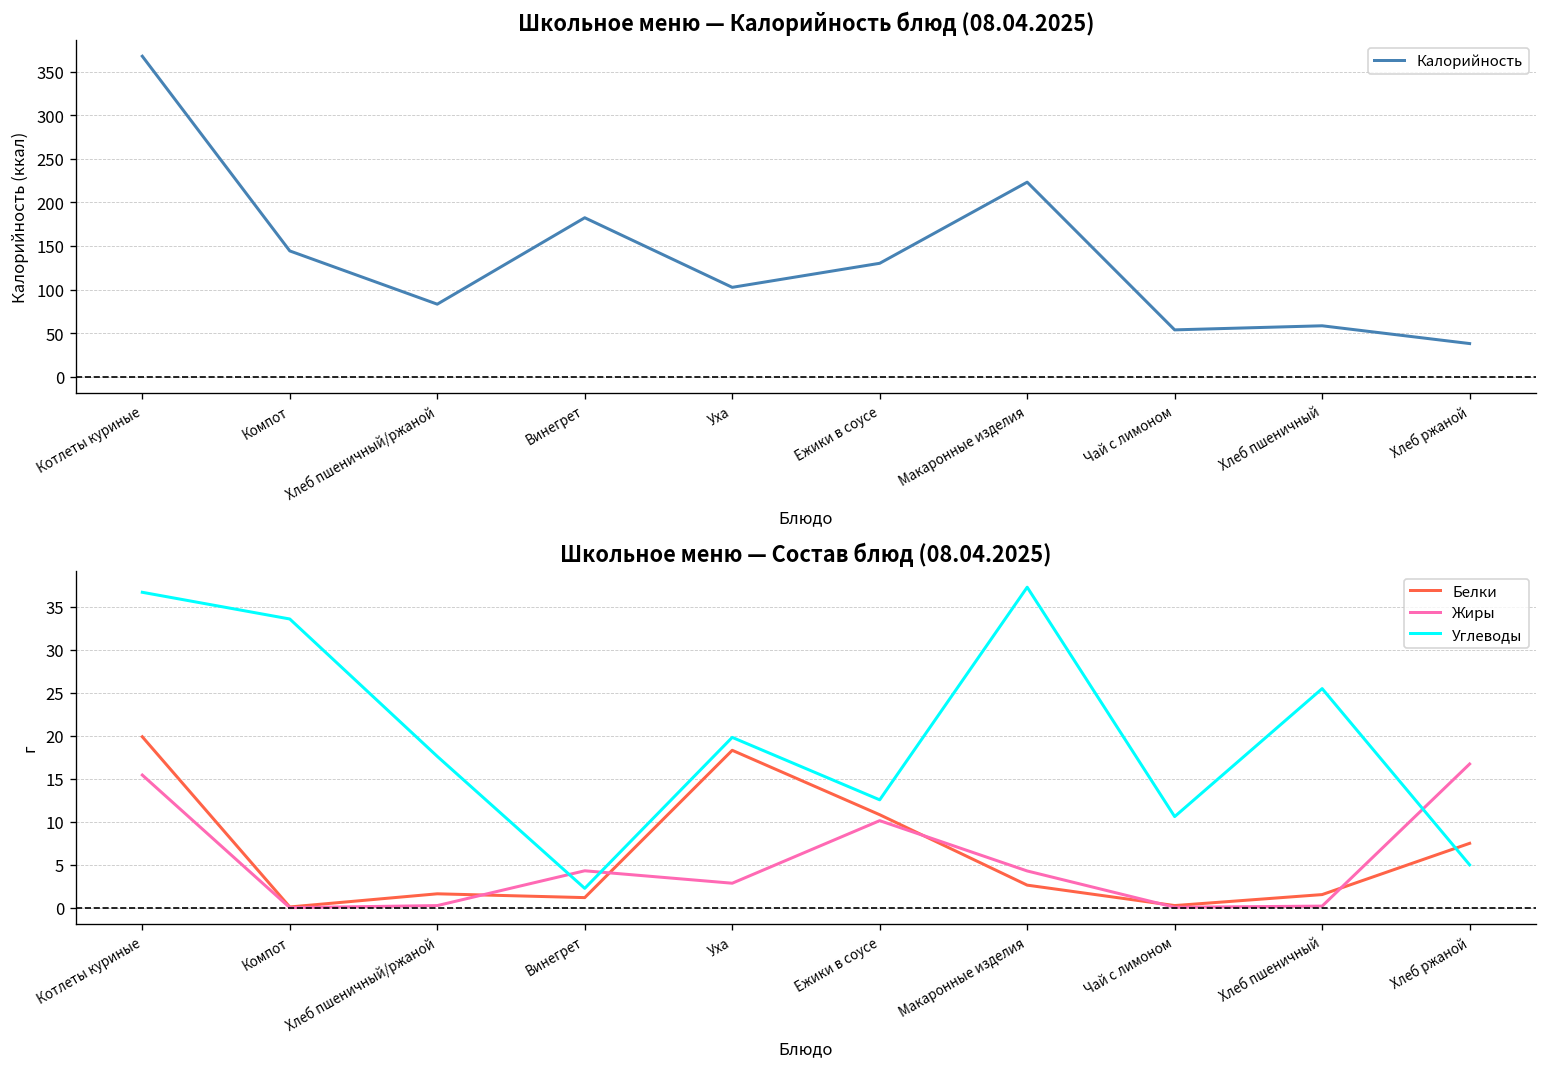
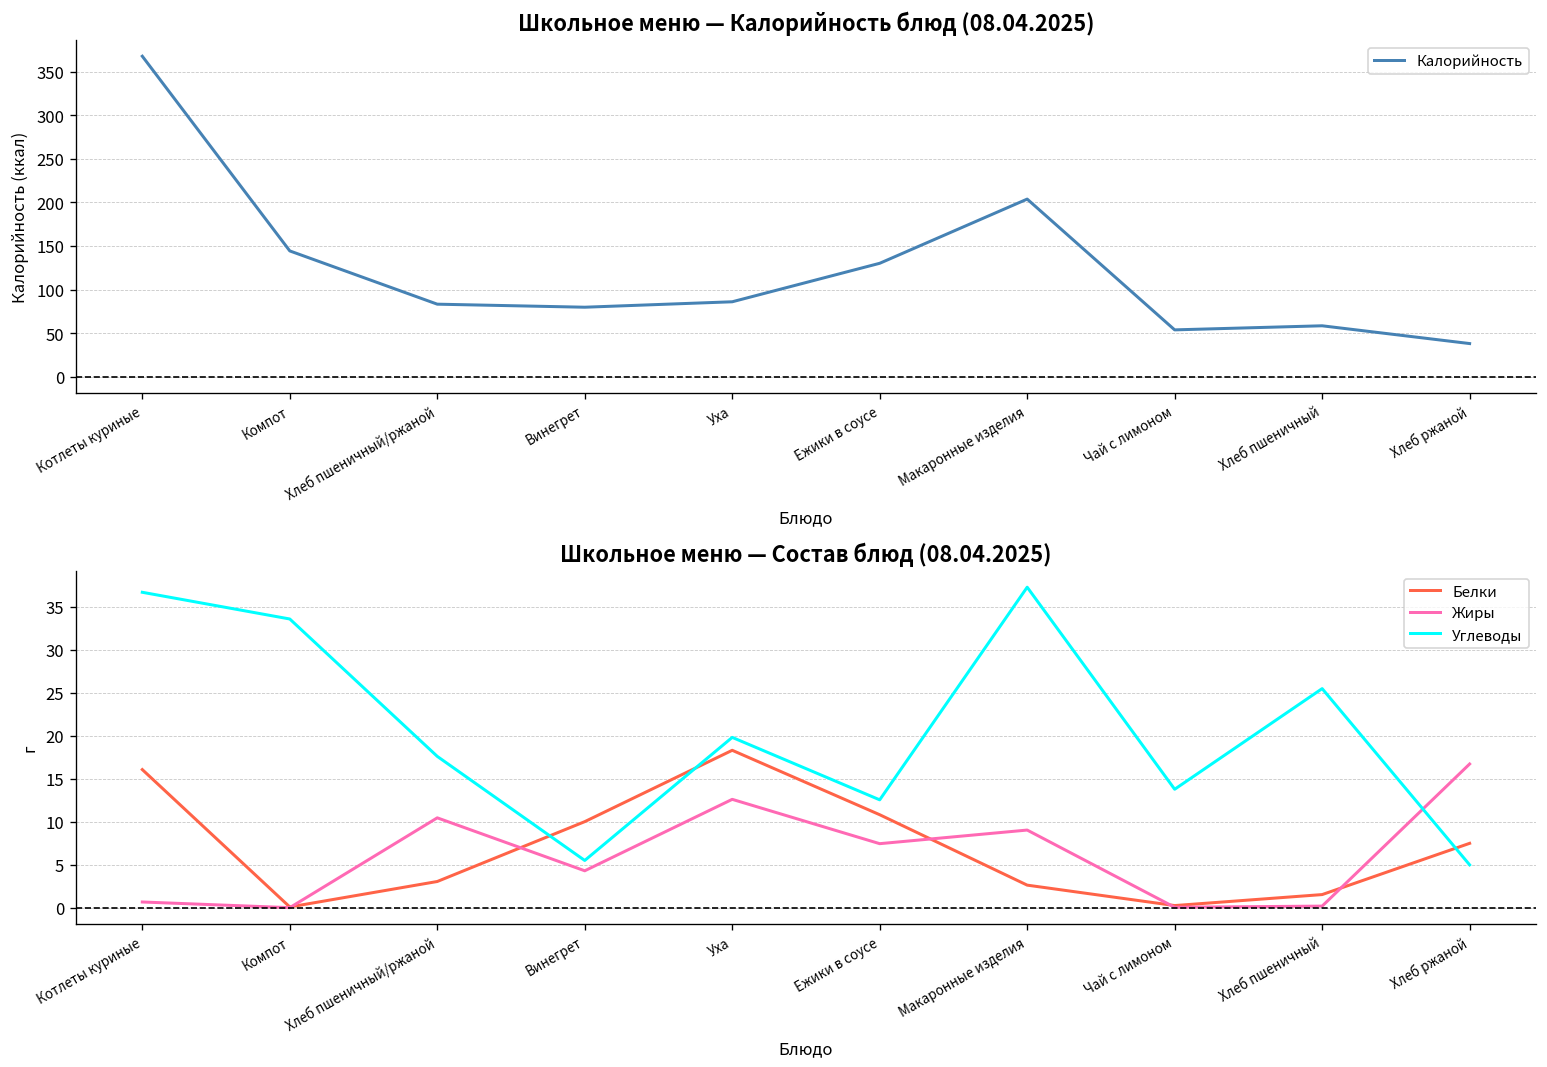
Школьное меню — Калорийность блюд (08.04.2025), Винегрет: 180 -> 80
Школьное меню — Калорийность блюд (08.04.2025), Уха: 100 -> 90
Школьное меню — Калорийность блюд (08.04.2025), Макаронные изделия: 220 -> 200
Школьное меню — Состав блюд (08.04.2025), Белки, Котлеты куриные: 20 -> 16
Школьное меню — Состав блюд (08.04.2025), Жиры, Котлеты куриные: 15 -> 1
Школьное меню — Состав блюд (08.04.2025), Белки, Хлеб пшеничный/ржаной: 2 -> 3
Школьное меню — Состав блюд (08.04.2025), Жиры, Хлеб пшеничный/ржаной: 0 -> 10
Школьное меню — Состав блюд (08.04.2025), Белки, Винегрет: 1 -> 10
Школьное меню — Состав блюд (08.04.2025), Углеводы, Винегрет: 2 -> 5
Школьное меню — Состав блюд (08.04.2025), Жиры, Уха: 3 -> 13
Школьное меню — Состав блюд (08.04.2025), Жиры, Ежики в соусе: 10 -> 7
Школьное меню — Состав блюд (08.04.2025), Жиры, Макаронные изделия: 4 -> 9
Школьное меню — Состав блюд (08.04.2025), Углеводы, Чай с лимоном: 11 -> 14
